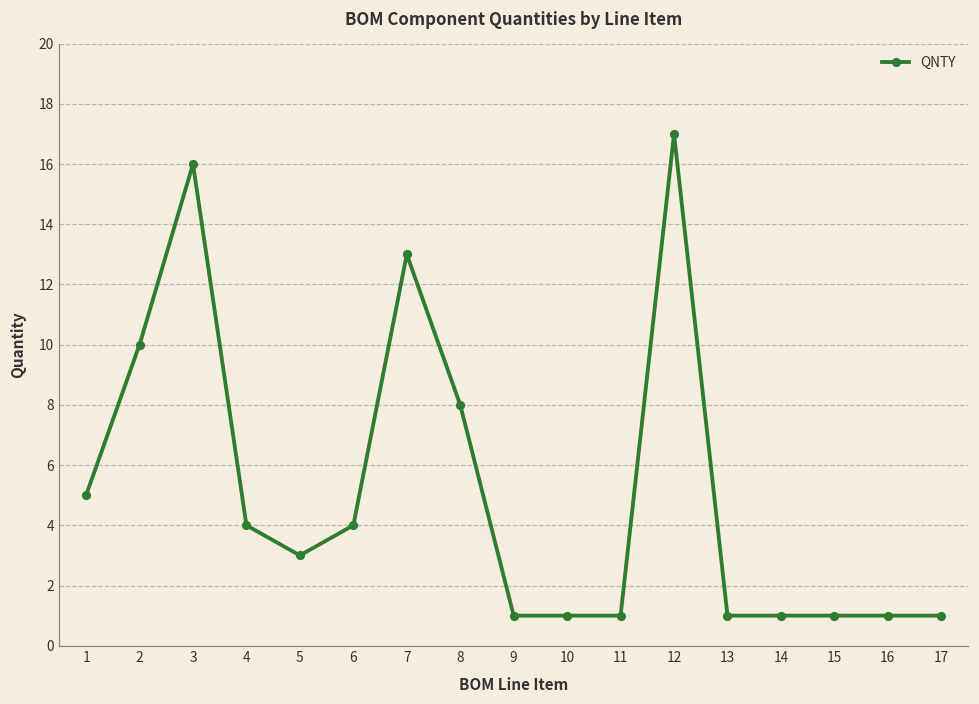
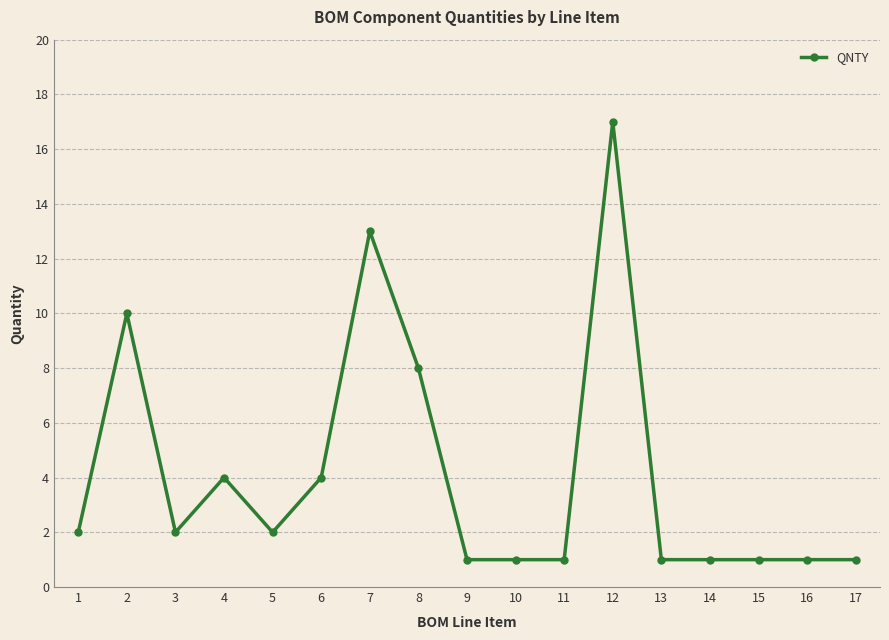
1: 5 -> 2
3: 16 -> 2
5: 3 -> 2
